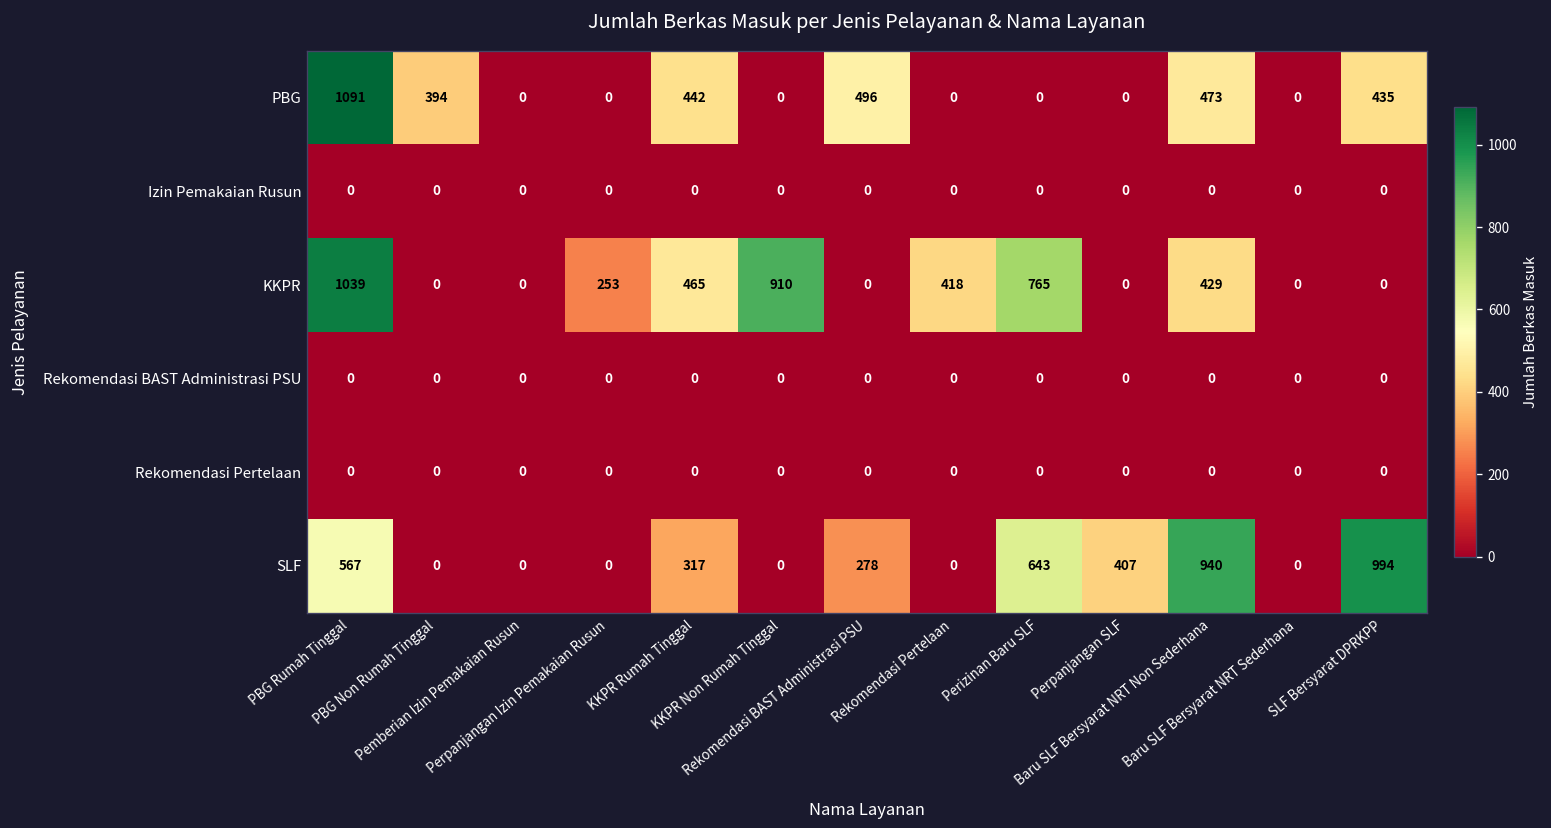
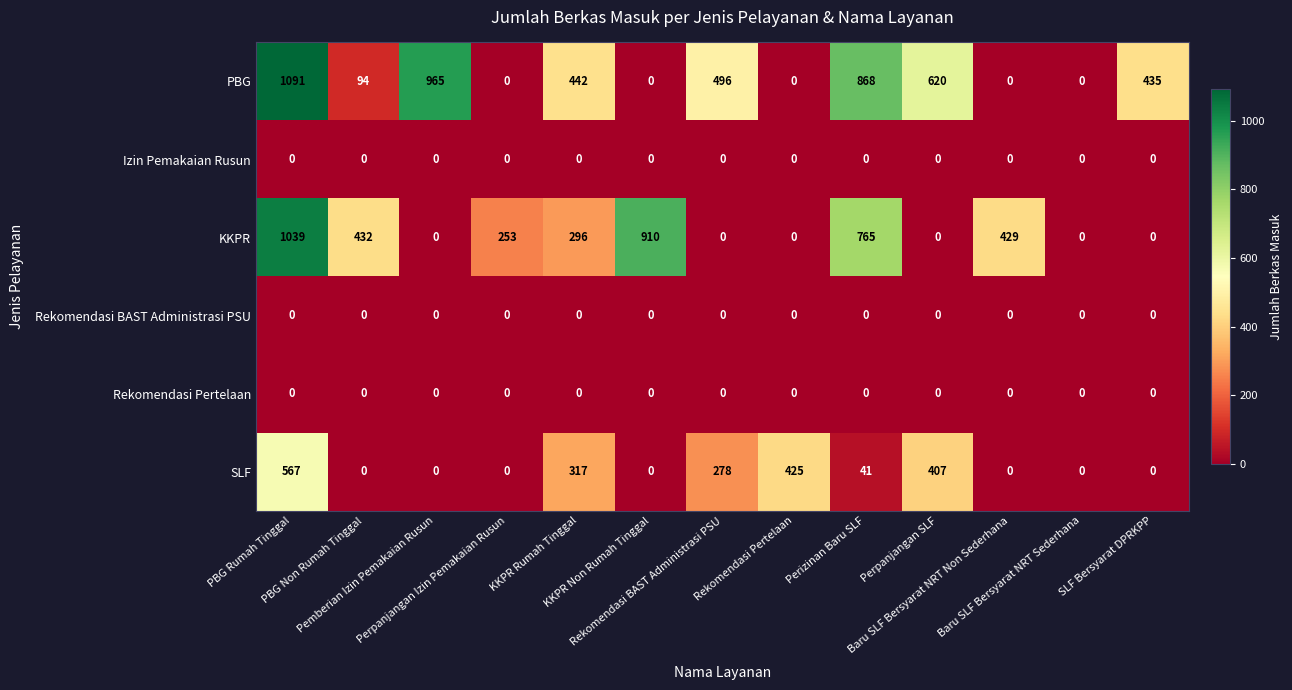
PBG, PBG Non Rumah Tinggal: 394 -> 94
PBG, Pemberian Izin Pemakaian Rusun: 0 -> 965
PBG, Perizinan Baru SLF: 0 -> 868
PBG, Perpanjangan SLF: 0 -> 620
PBG, Baru SLF Bersyarat NRT Non Sederhana: 473 -> 0
KKPR, PBG Non Rumah Tinggal: 0 -> 432
KKPR, KKPR Rumah Tinggal: 465 -> 296
KKPR, Rekomendasi Pertelaan: 418 -> 0
SLF, Rekomendasi Pertelaan: 0 -> 425
SLF, Perizinan Baru SLF: 643 -> 41
SLF, Baru SLF Bersyarat NRT Non Sederhana: 940 -> 0
SLF, SLF Bersyarat DPRKPP: 994 -> 0
